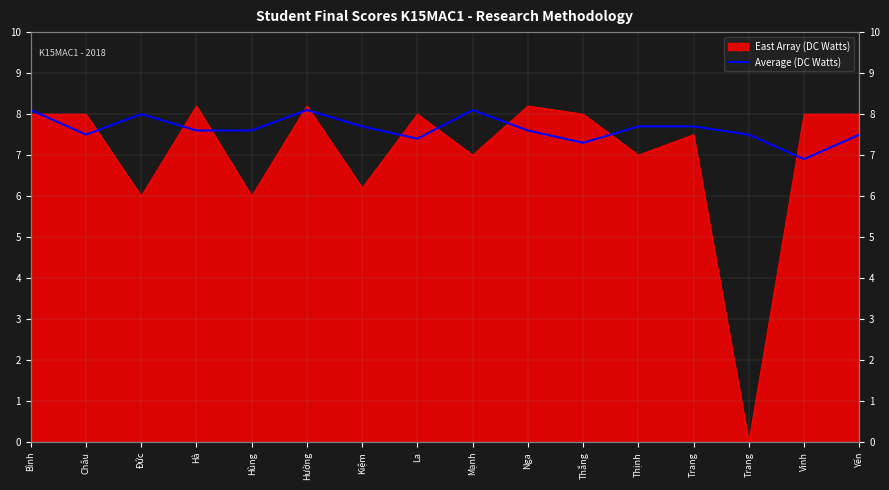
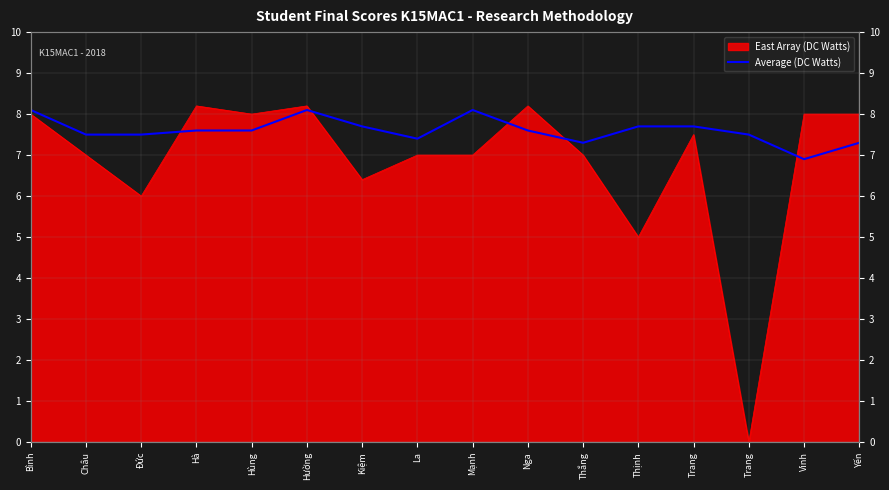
East Array (DC Watts), Châu: 8 -> 7
Average (DC Watts), Đức: 8.0 -> 7.5
East Array (DC Watts), Hùng: 6 -> 8
East Array (DC Watts), Kiệm: 6.2 -> 6.4
East Array (DC Watts), La: 8 -> 7
East Array (DC Watts), Thắng: 8 -> 7
East Array (DC Watts), Thịnh: 7 -> 5
Average (DC Watts), Yến: 7.5 -> 7.3
